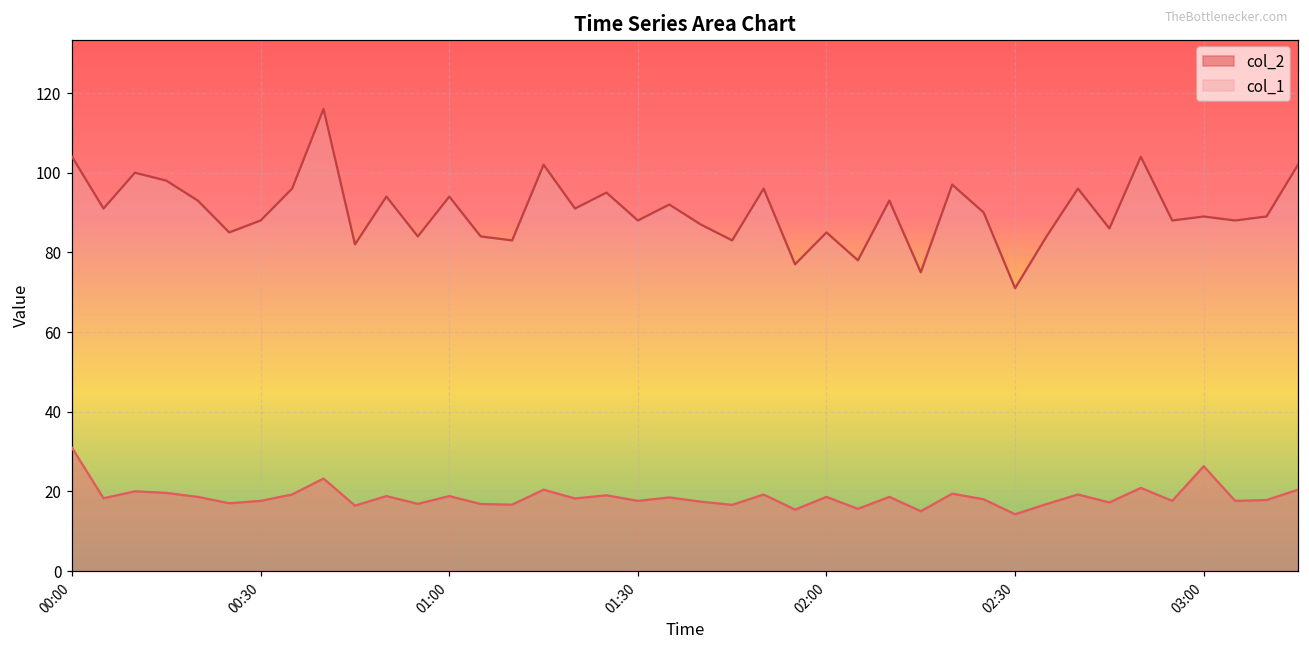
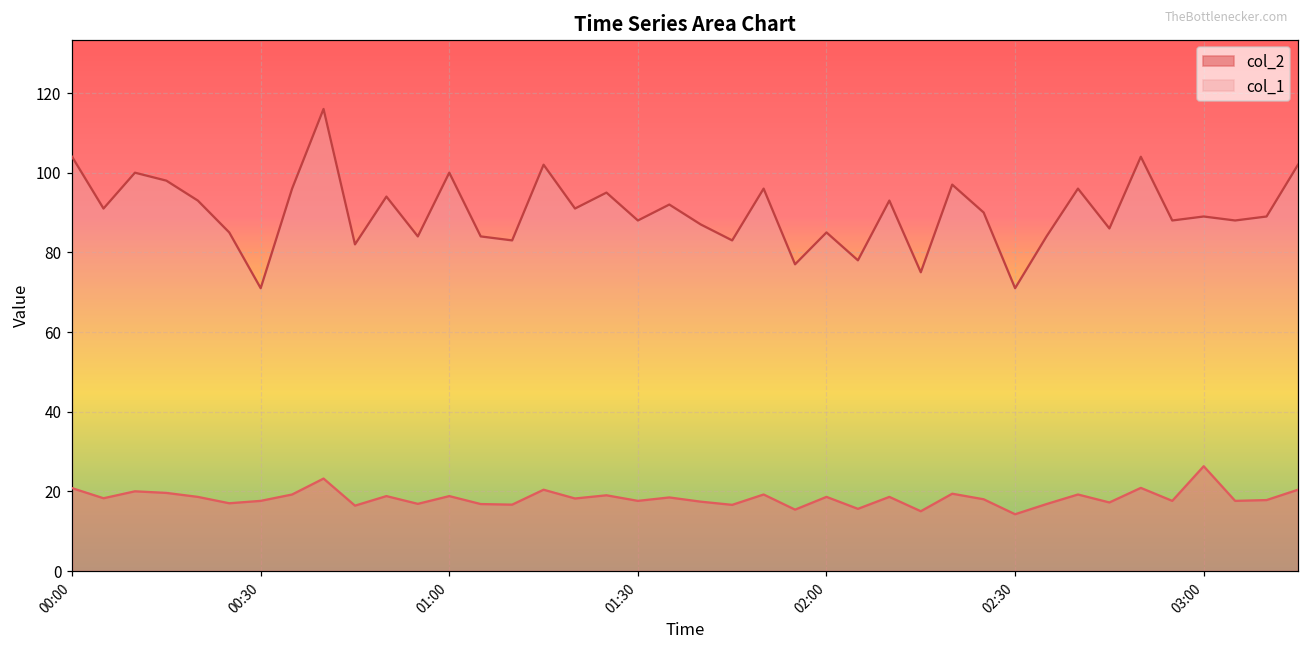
col_2, 00:00: 31 -> 21
col_1, 00:30: 88 -> 71
col_1, 01:00: 94 -> 100
